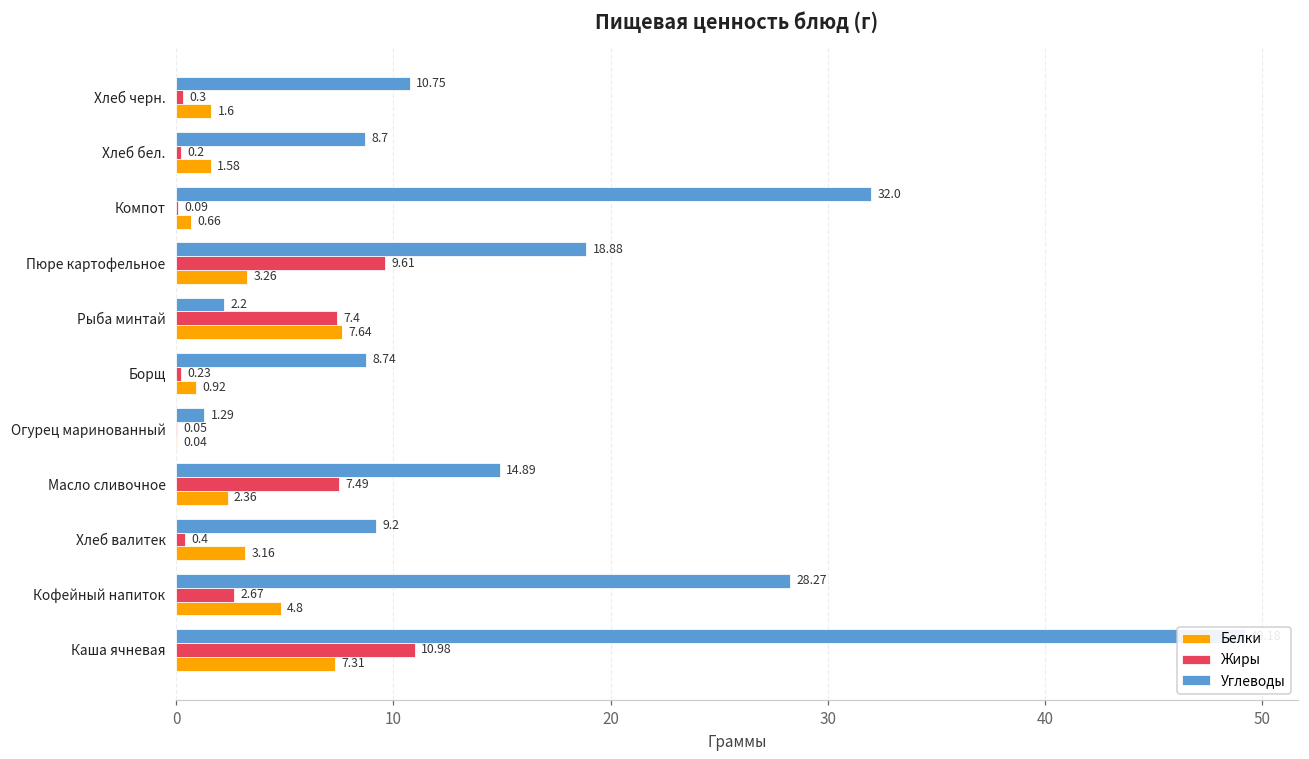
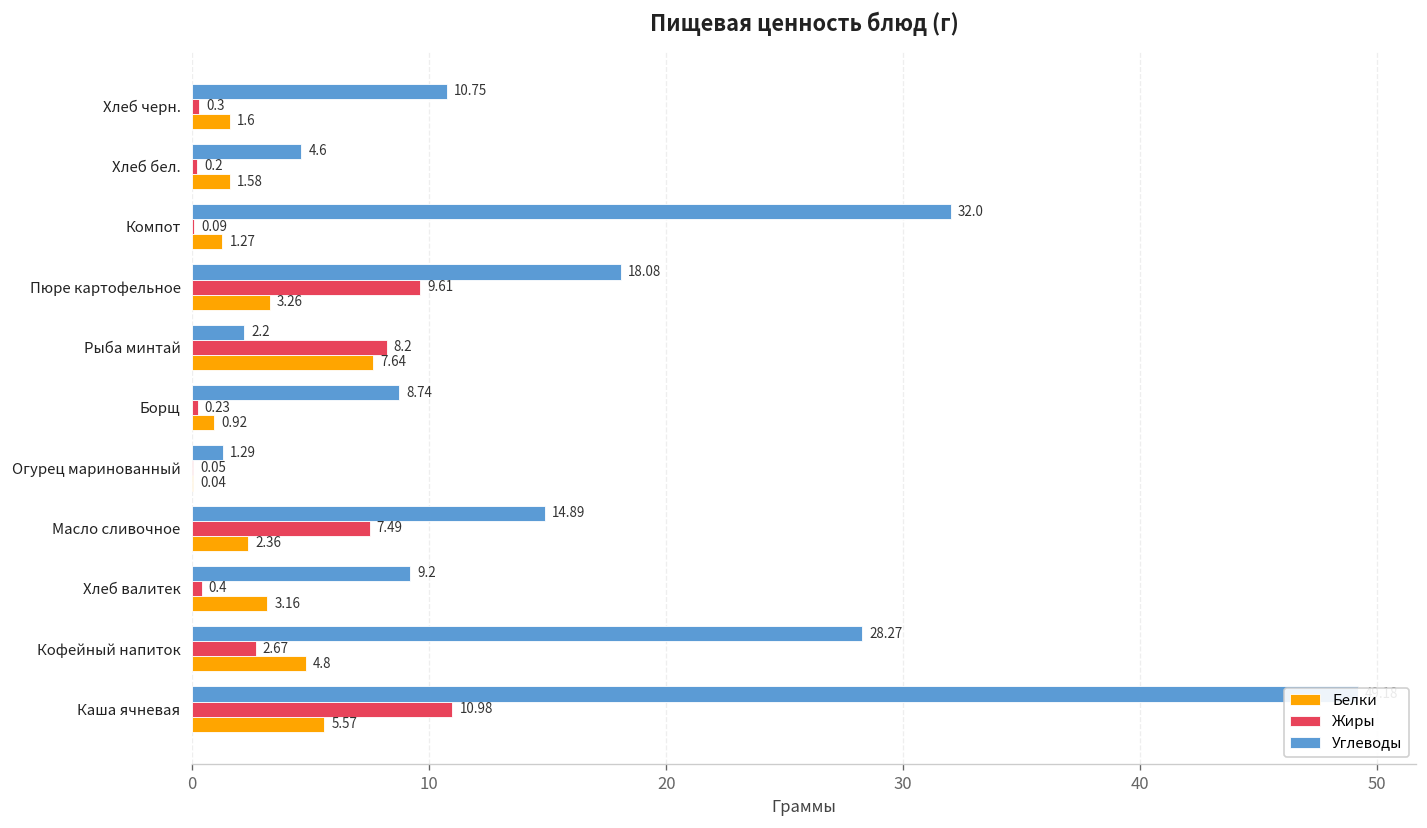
Углеводы, Хлеб бел.: 8.7 -> 4.6
Белки, Компот: 0.66 -> 1.27
Углеводы, Пюре картофельное: 18.88 -> 18.08
Жиры, Рыба минтай: 7.4 -> 8.2
Белки, Каша ячневая: 7.31 -> 5.57
